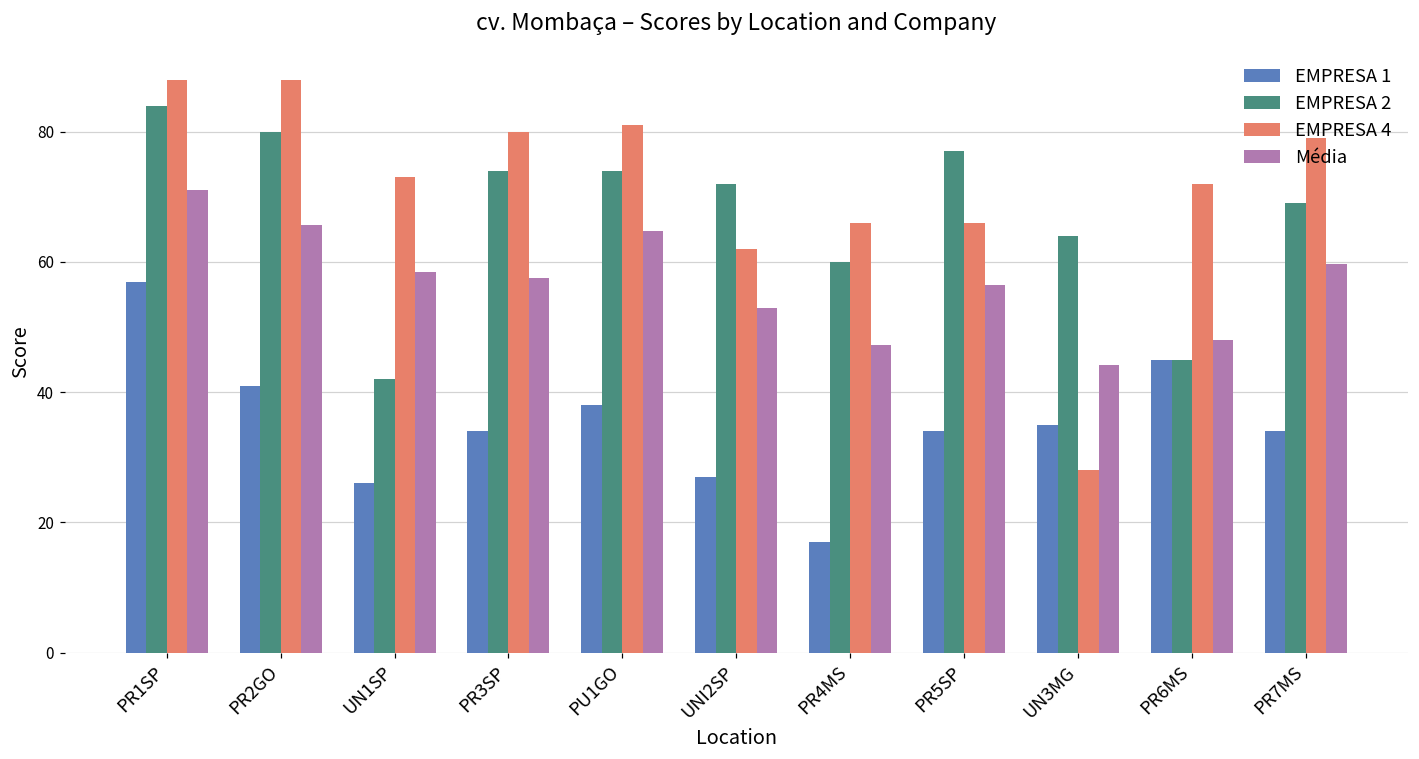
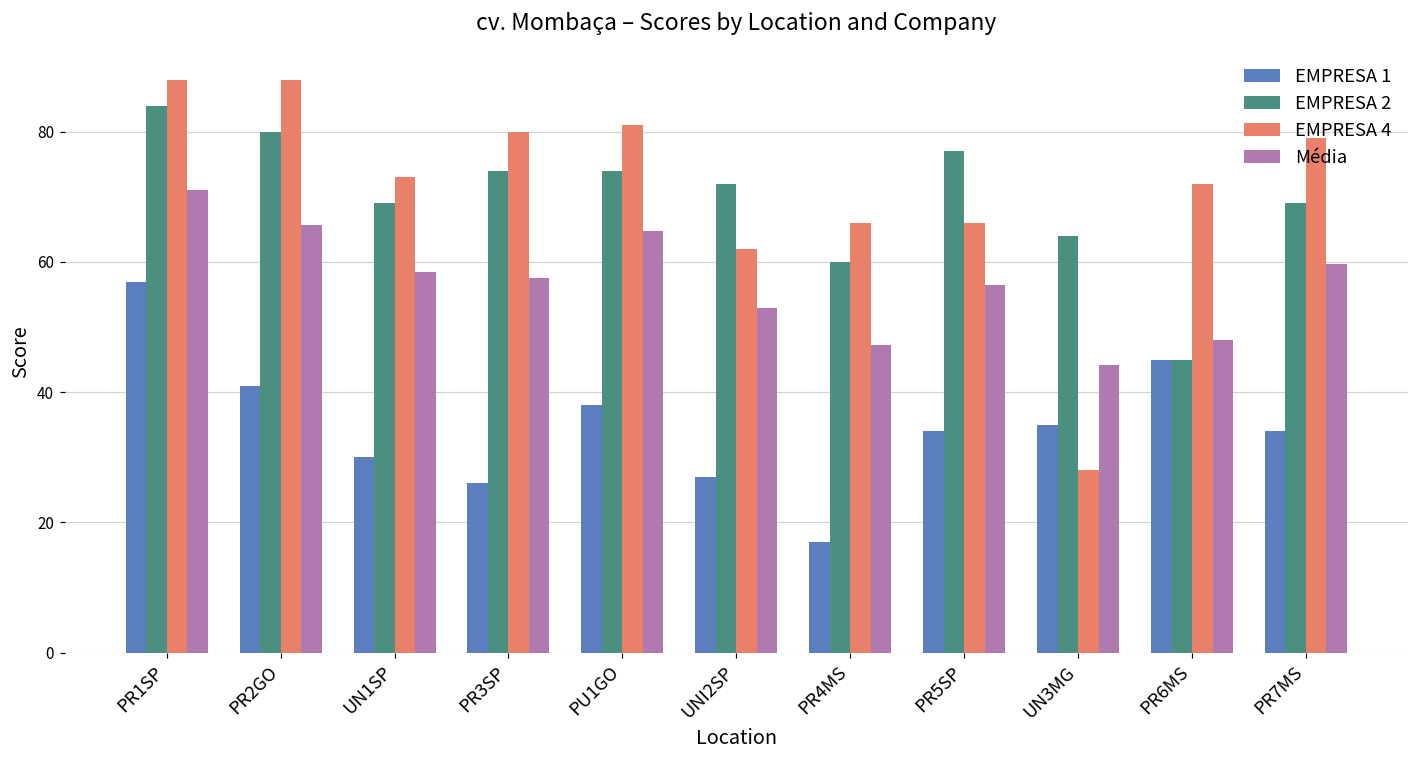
EMPRESA 1, UN1SP: 26 -> 30
EMPRESA 2, UN1SP: 42 -> 69
EMPRESA 1, PR3SP: 34 -> 26
